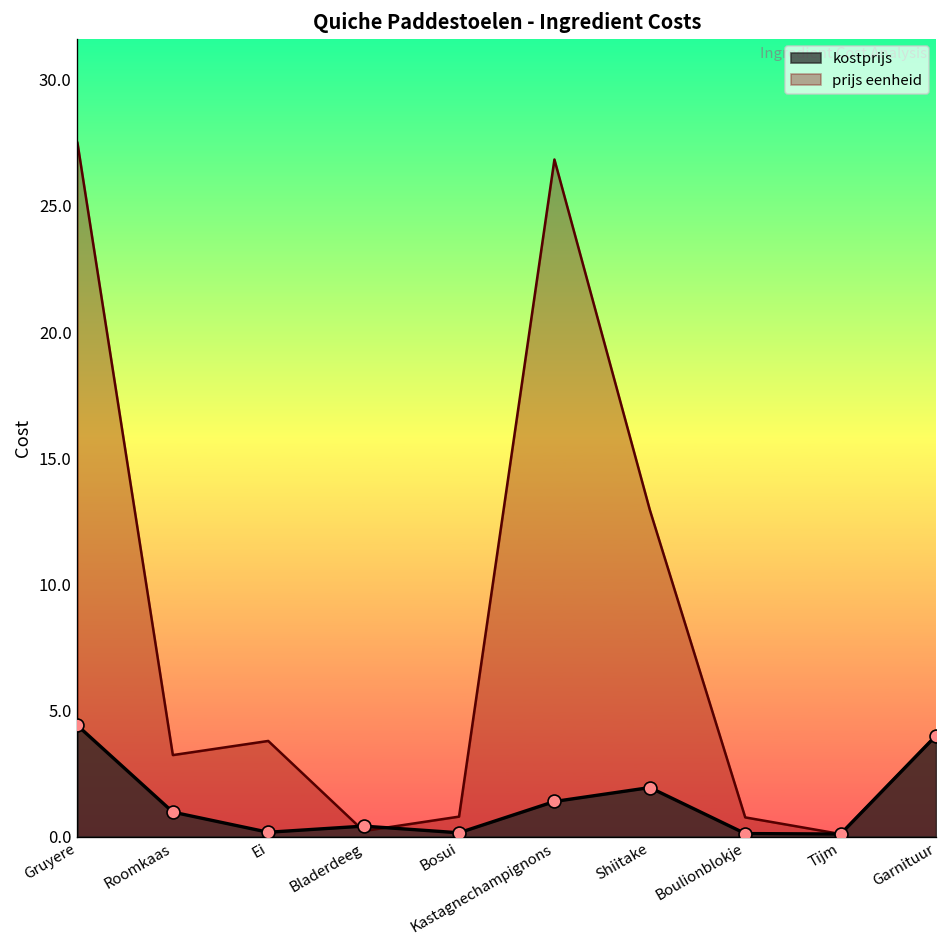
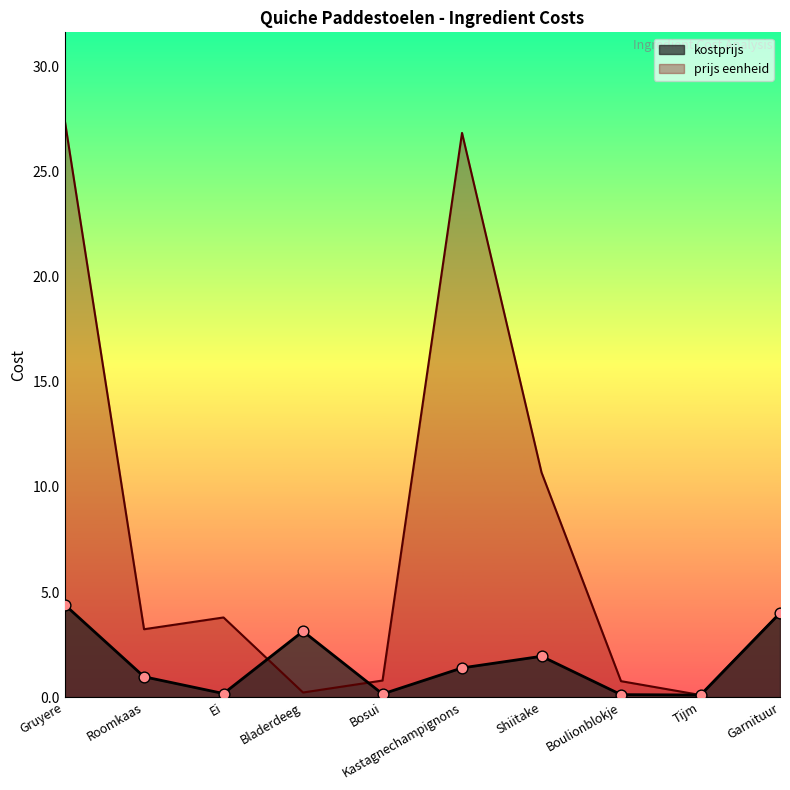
kostprijs, Bladerdeeg: 0.4 -> 3.1
prijs eenheid, Shiitake: 13.0 -> 10.7
